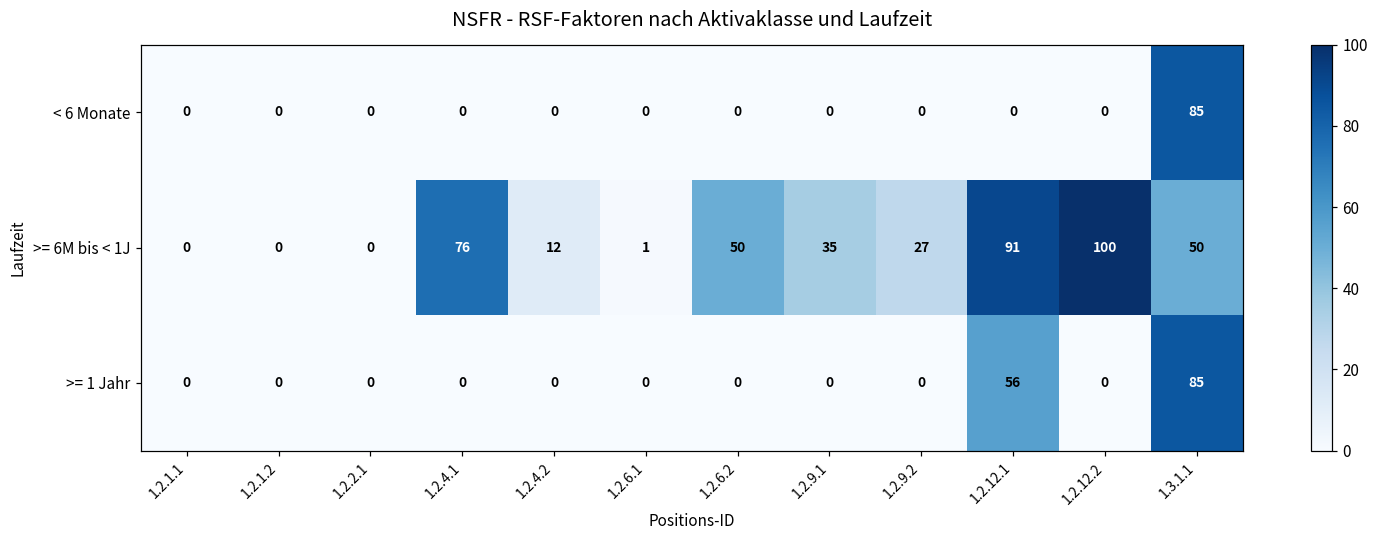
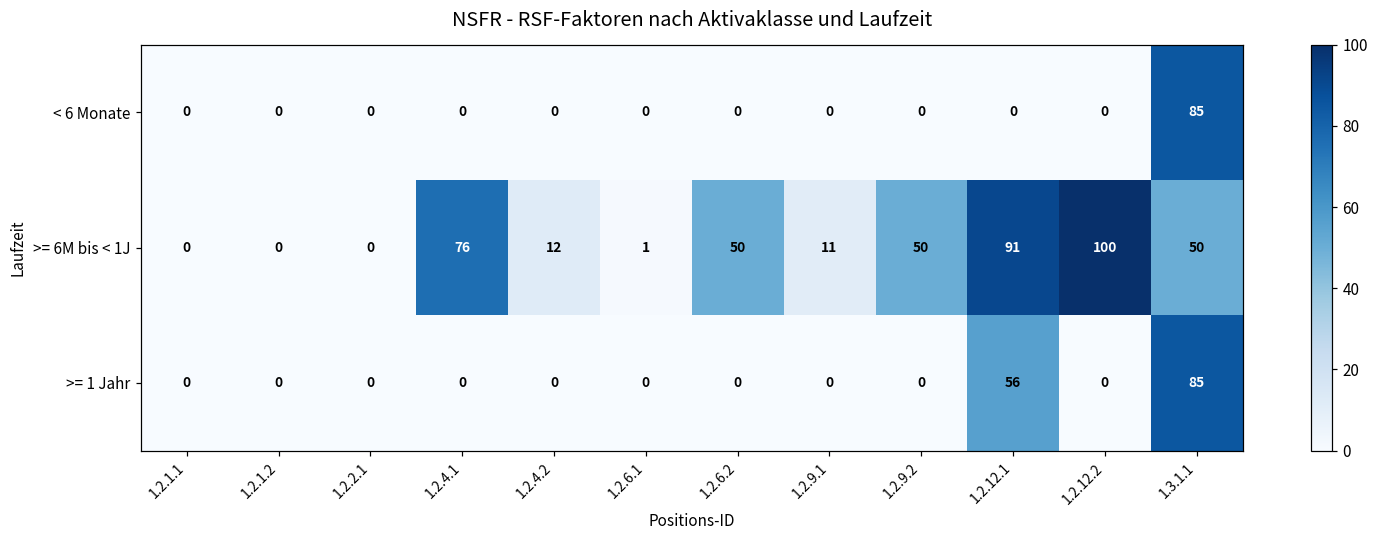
>= 6M bis < 1J, 1.2.9.1: 35 -> 11
>= 6M bis < 1J, 1.2.9.2: 27 -> 50
